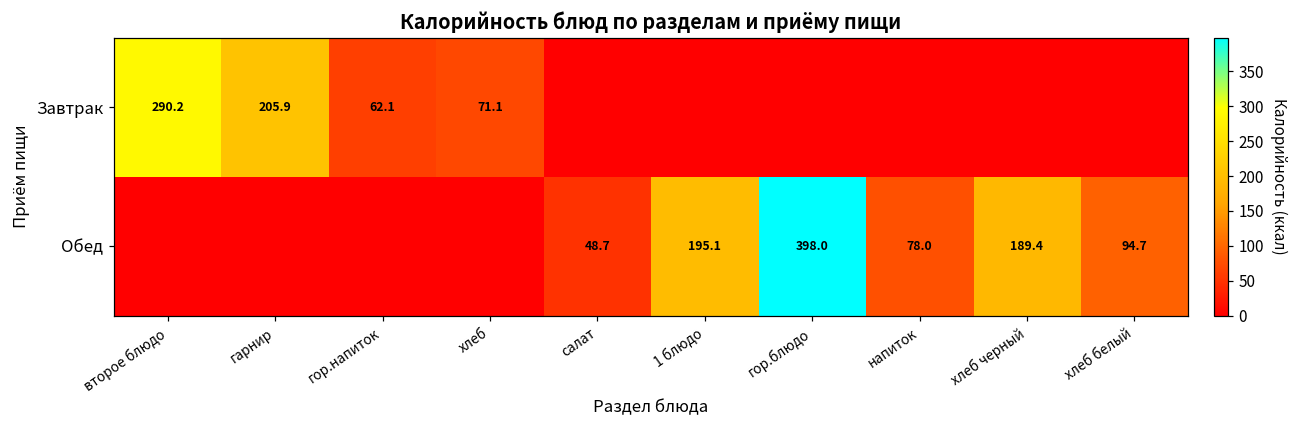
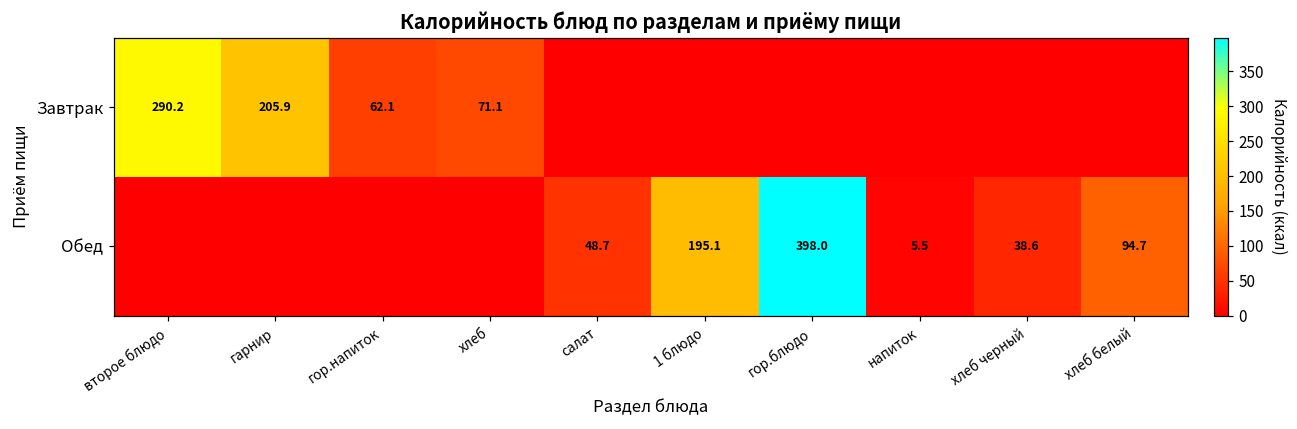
Обед, напиток: 78.0 -> 5.5
Обед, хлеб черный: 189.4 -> 38.6
